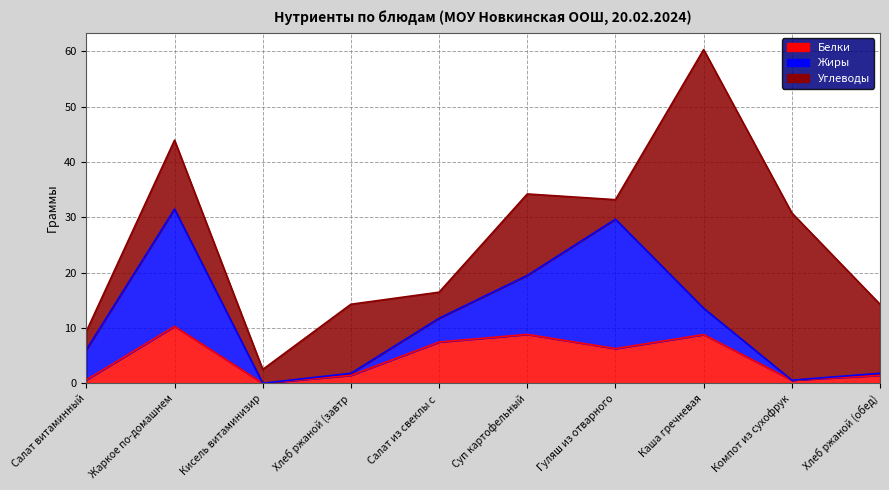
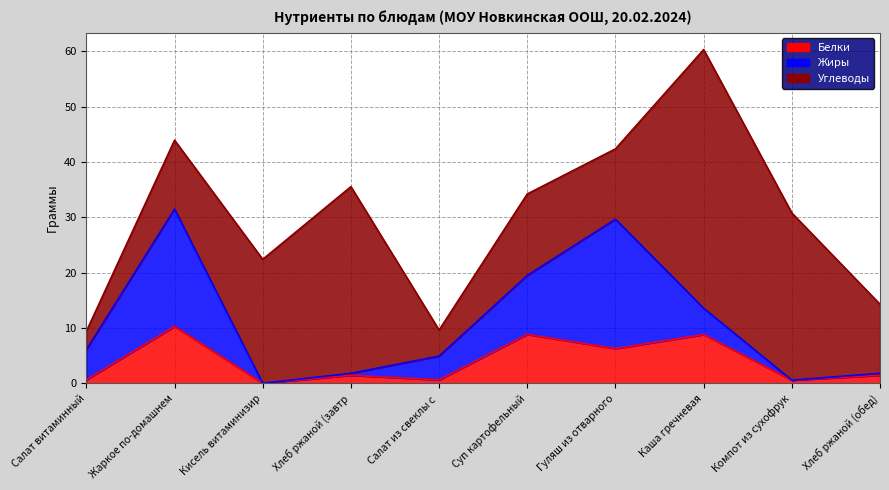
Углеводы, Кисель витаминизир: 3 -> 22
Углеводы, Хлеб ржаной (завтр: 12 -> 34
Белки, Салат из свеклы с: 7 -> 1
Углеводы, Гуляш из отварного: 4 -> 13
